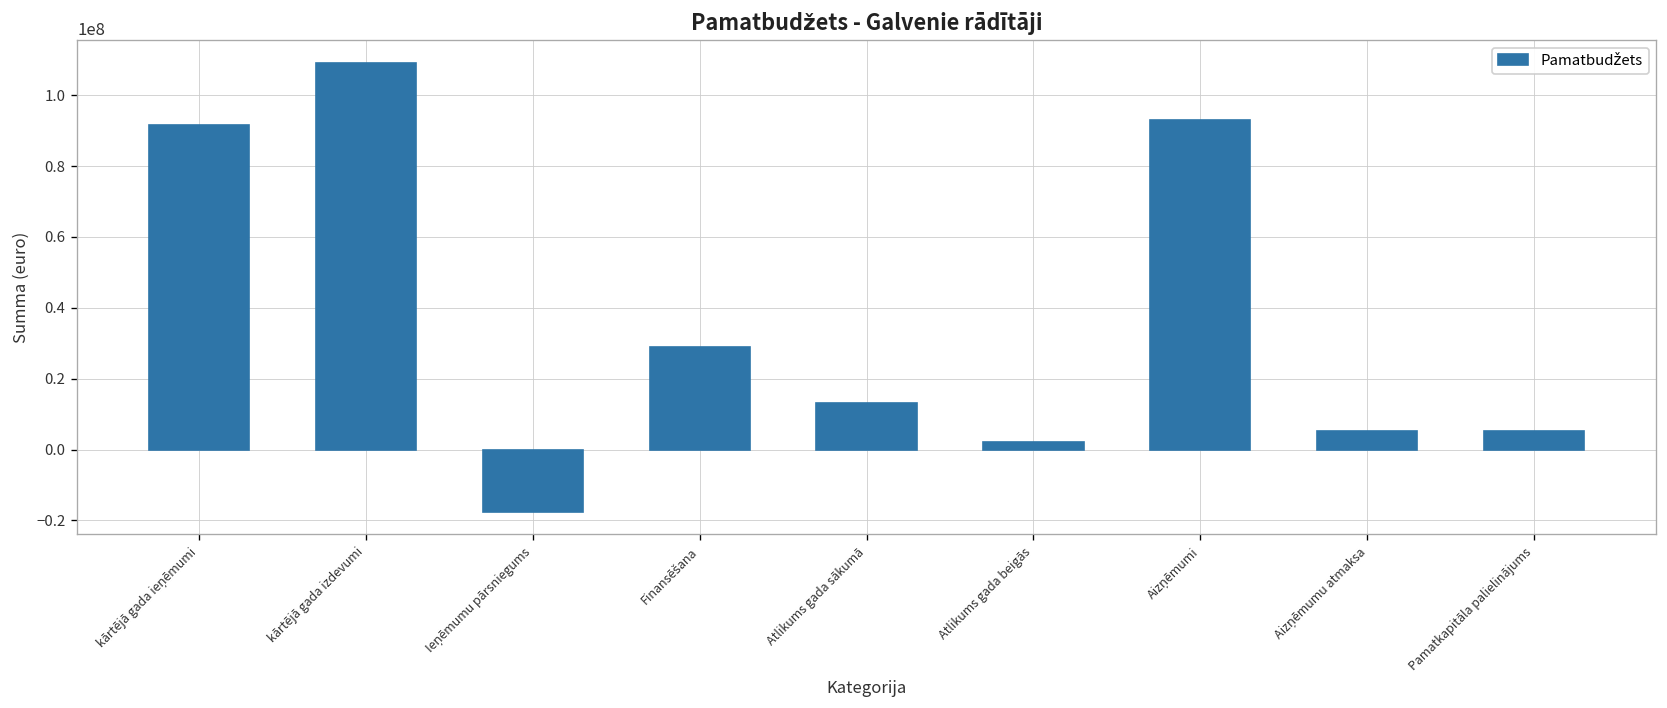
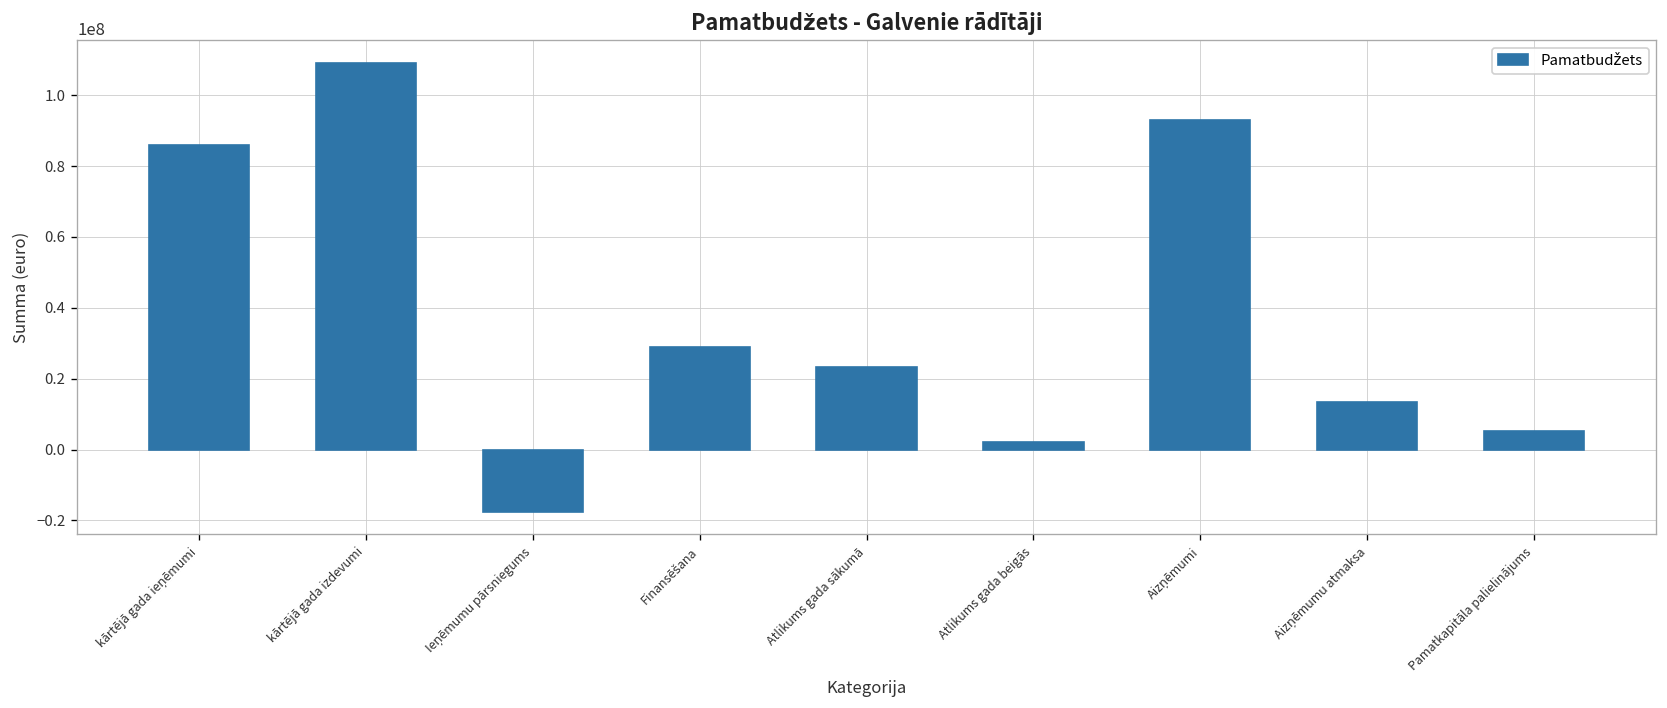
kārtējā gada ieņēmumi: 92000000 -> 86000000
Atlikums gada sākumā: 13000000 -> 23000000
Aizņēmumu atmaksa: 5000000 -> 13000000
